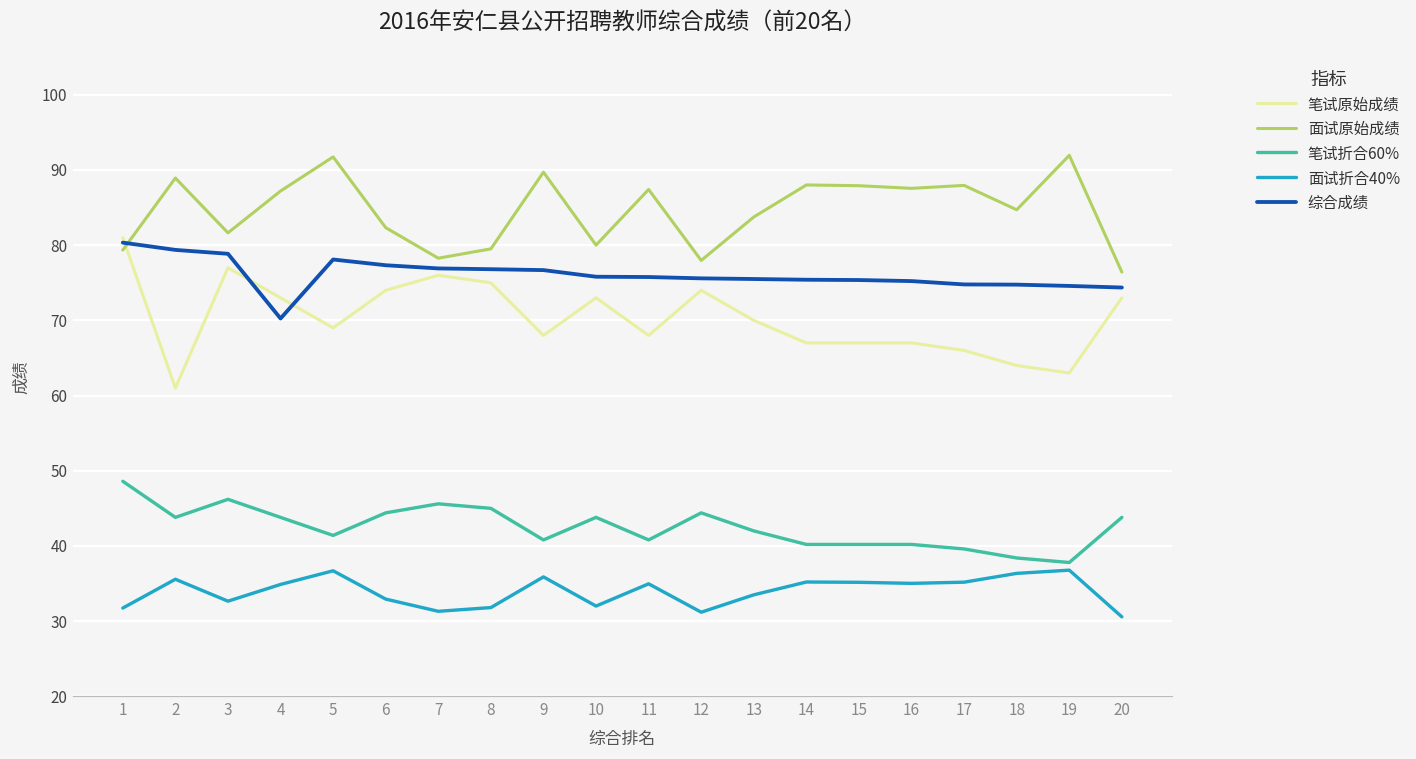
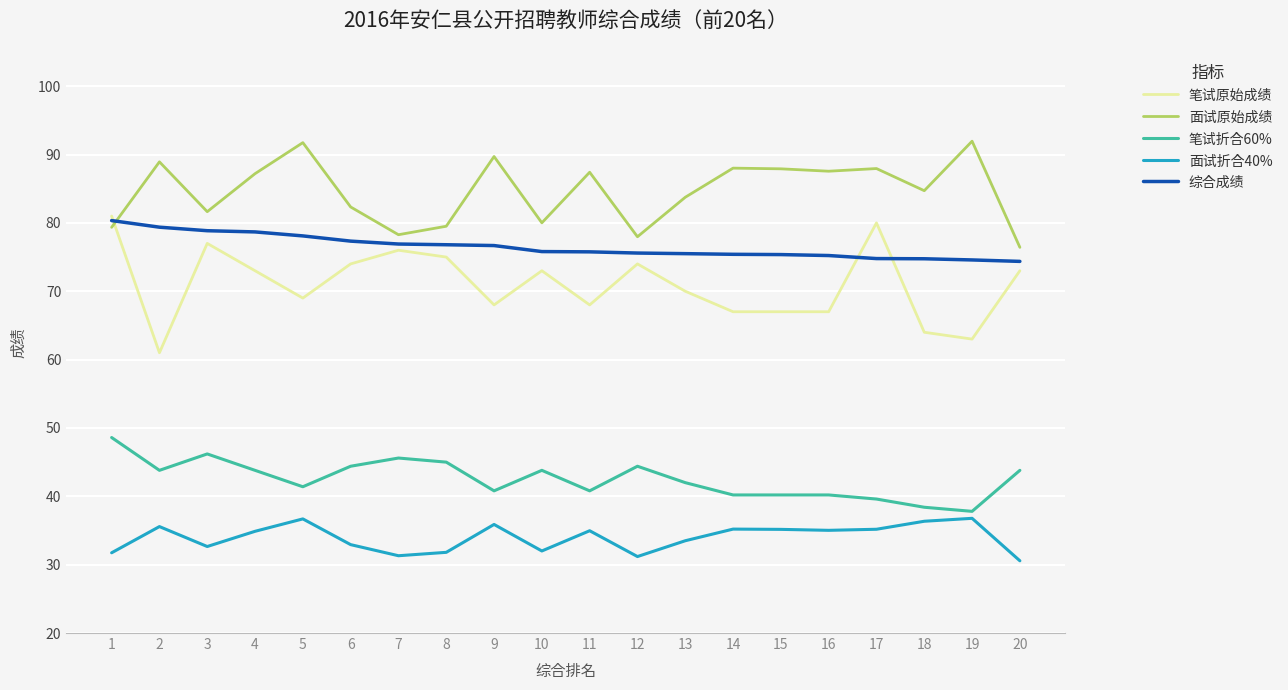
综合成绩, 4: 70 -> 79
笔试原始成绩, 17: 66 -> 80
